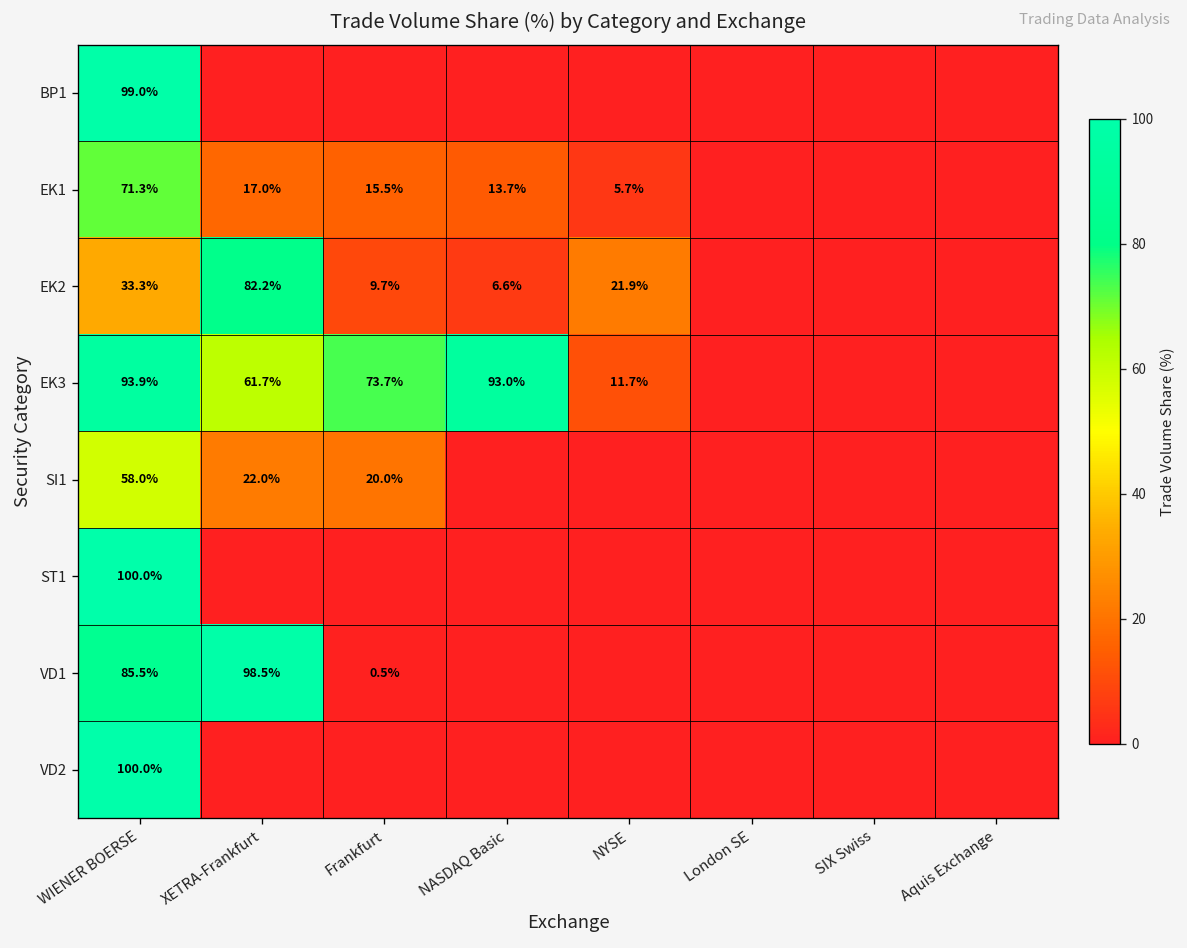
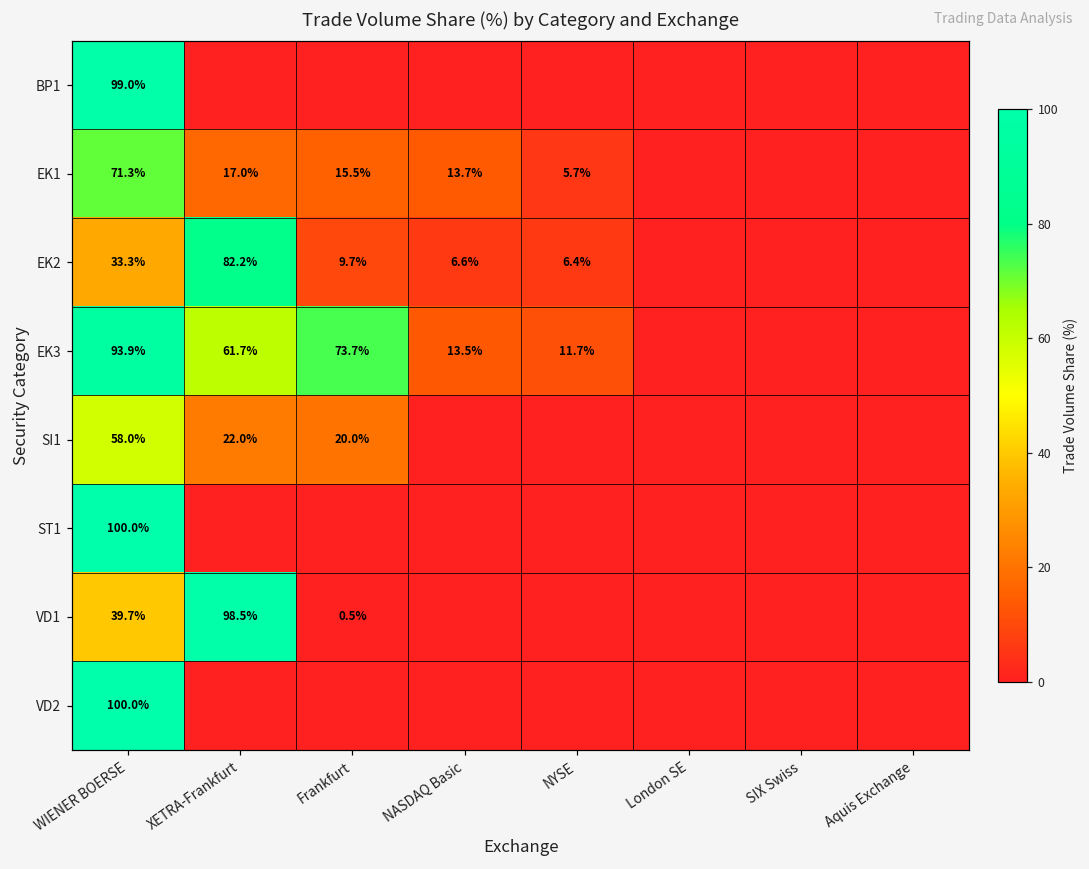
EK2, NYSE: 21.9% -> 6.4%
EK3, NASDAQ Basic: 93.0% -> 13.5%
VD1, WIENER BOERSE: 85.5% -> 39.7%
